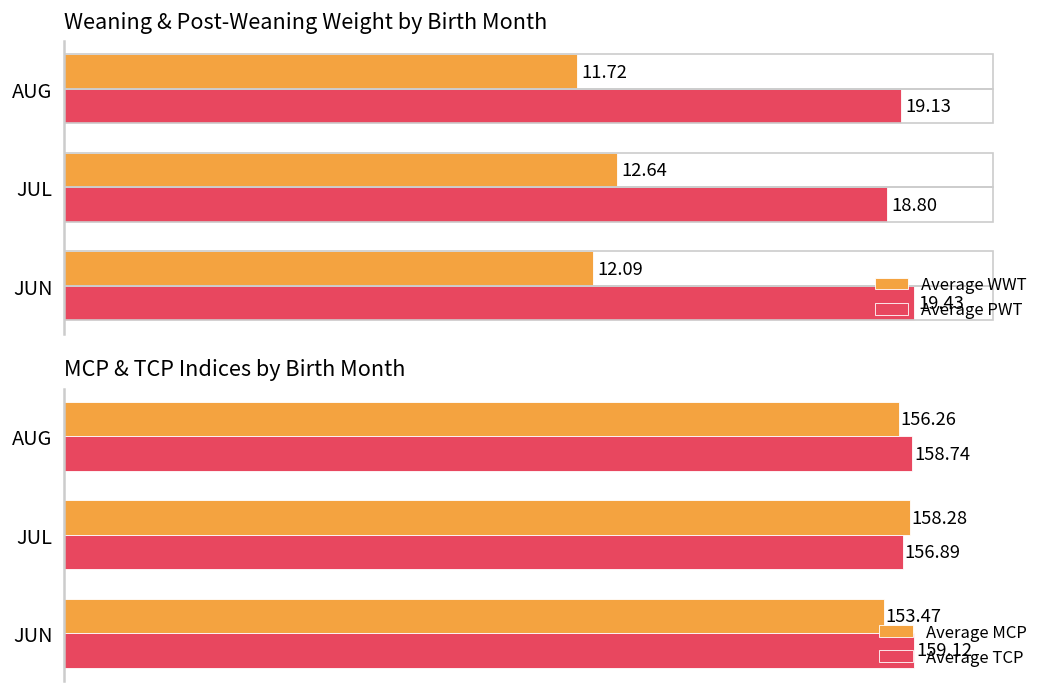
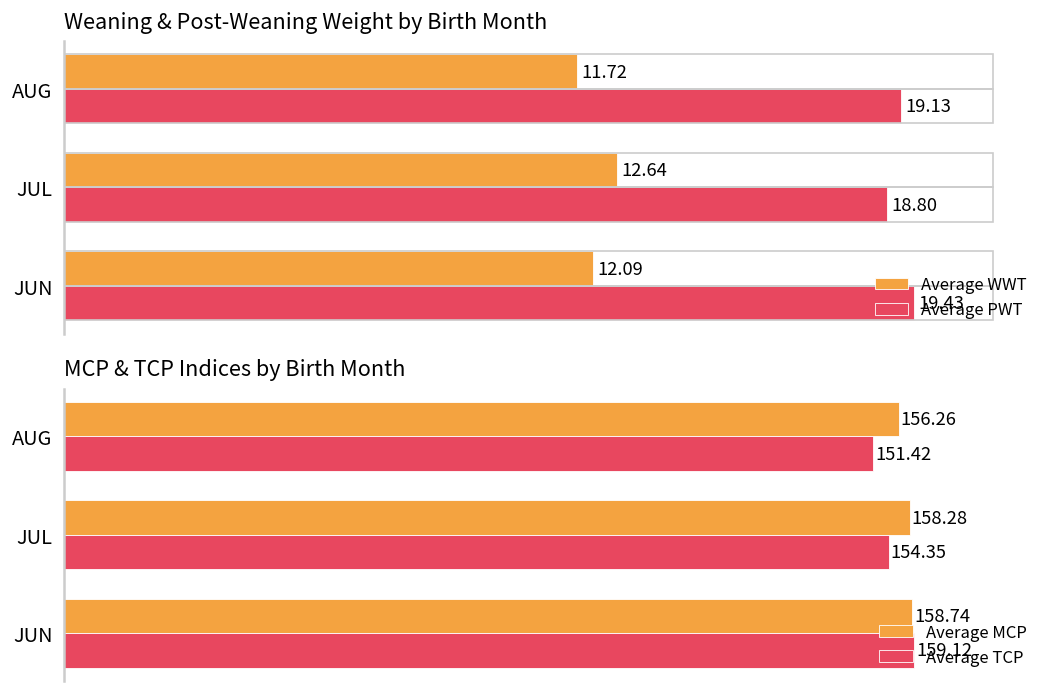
MCP & TCP Indices by Birth Month, Average TCP, AUG: 158.74 -> 151.42
MCP & TCP Indices by Birth Month, Average TCP, JUL: 156.89 -> 154.35
MCP & TCP Indices by Birth Month, Average MCP, JUN: 153.47 -> 158.74
